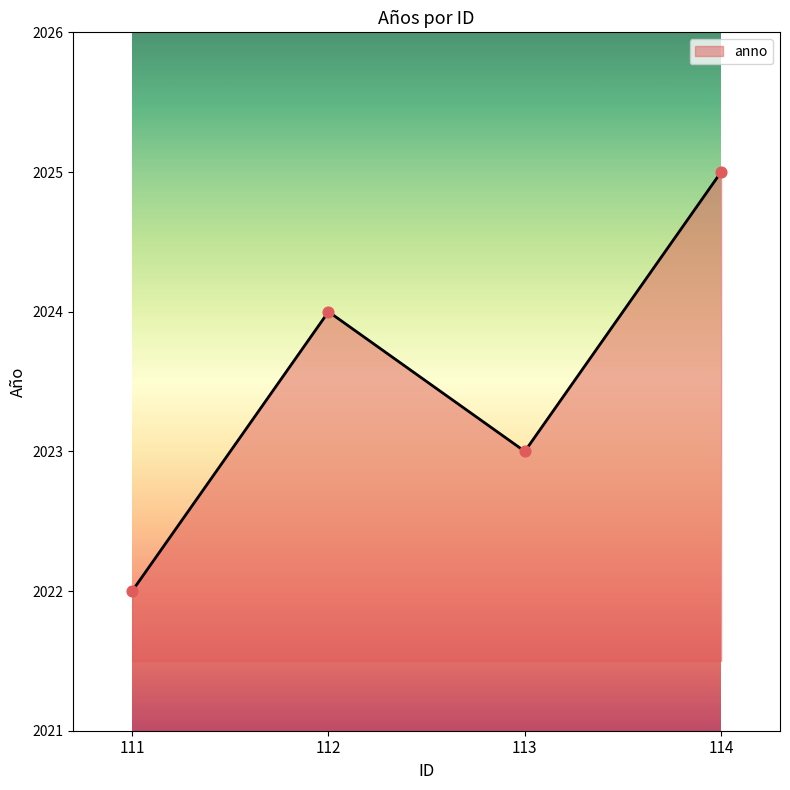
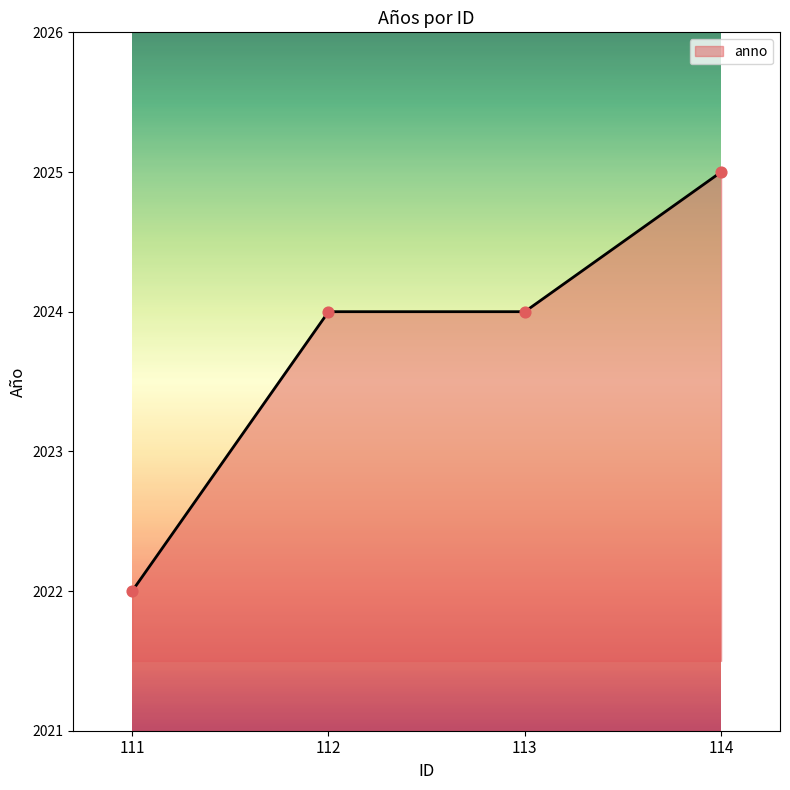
113: 2023 -> 2024
